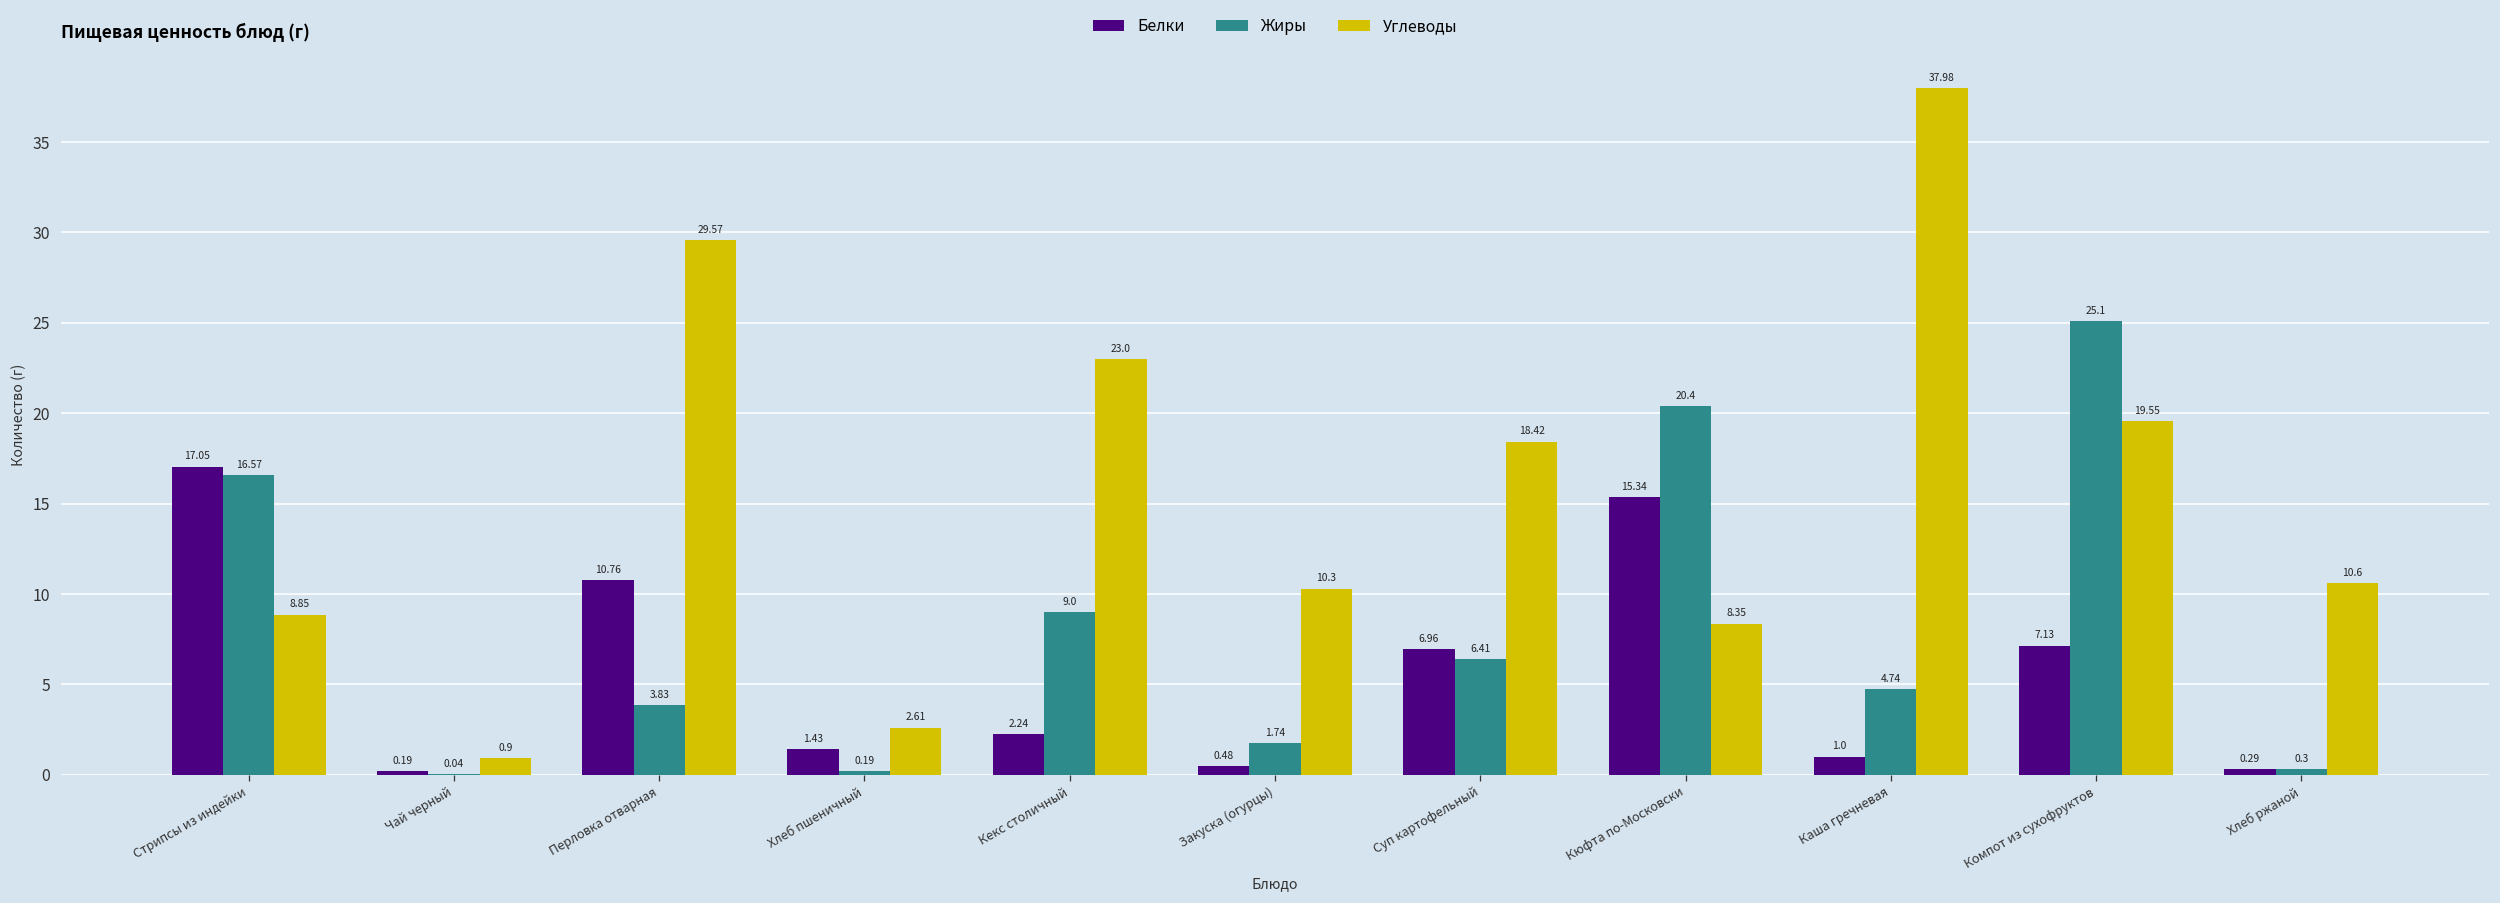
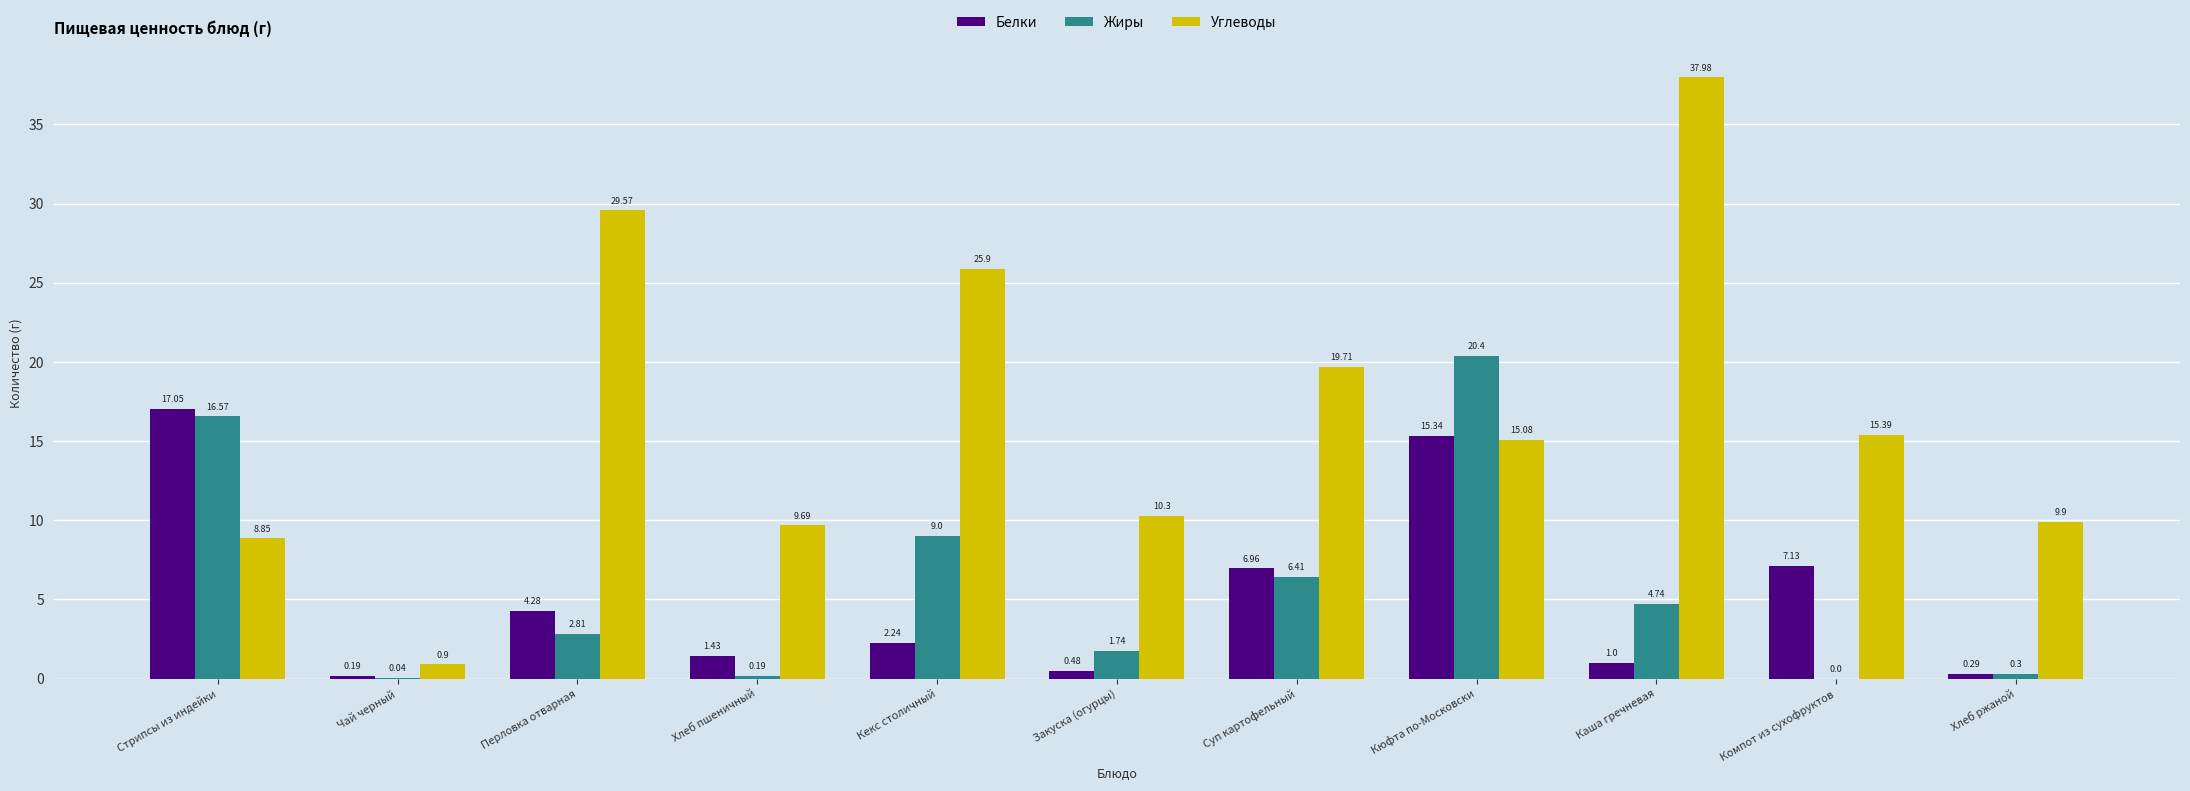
Белки, Перловка отварная: 10.76 -> 4.28
Жиры, Перловка отварная: 3.83 -> 2.81
Углеводы, Хлеб пшеничный: 2.61 -> 9.69
Углеводы, Кекс столичный: 23.0 -> 25.9
Углеводы, Суп картофельный: 18.42 -> 19.71
Углеводы, Кюфта по-Московски: 8.35 -> 15.08
Жиры, Компот из сухофруктов: 25.1 -> 0.0
Углеводы, Компот из сухофруктов: 19.55 -> 15.39
Углеводы, Хлеб ржаной: 10.6 -> 9.9
